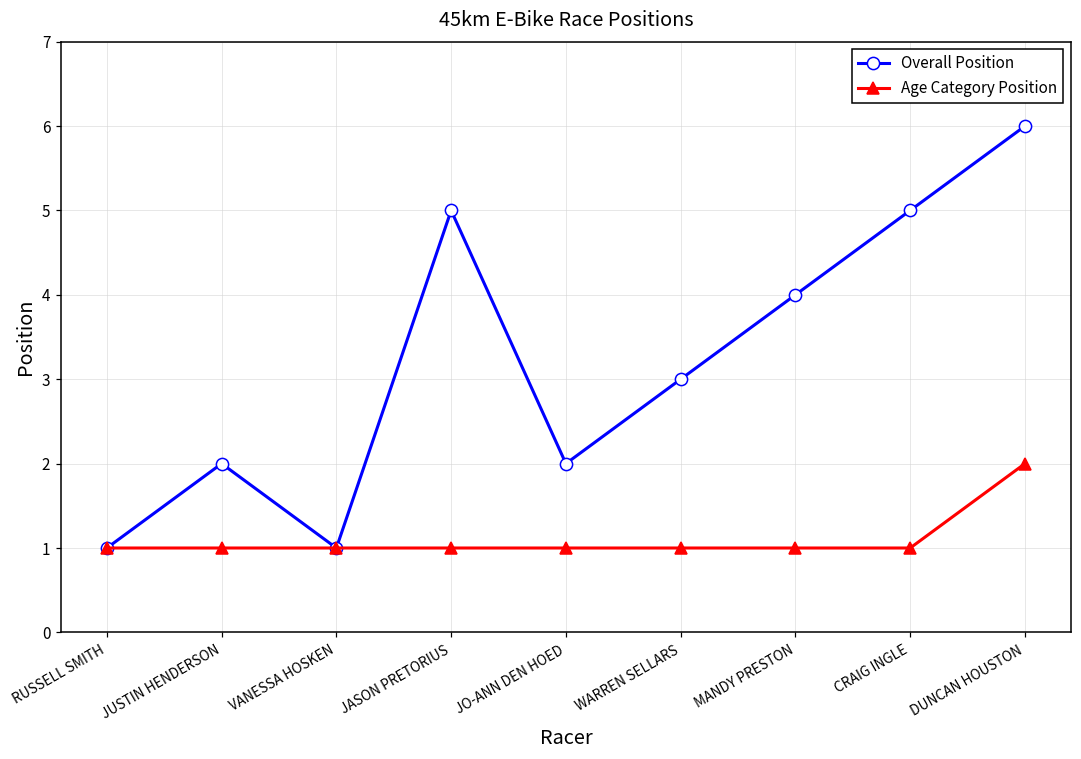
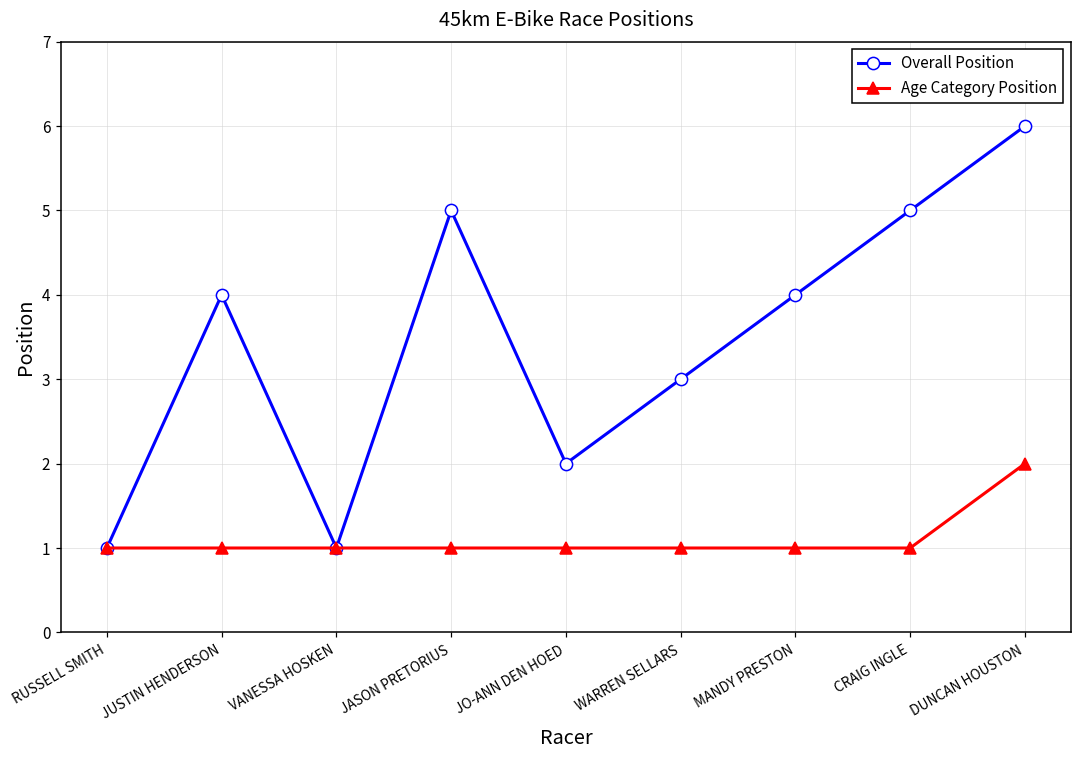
Overall Position, JUSTIN HENDERSON: 2 -> 4
